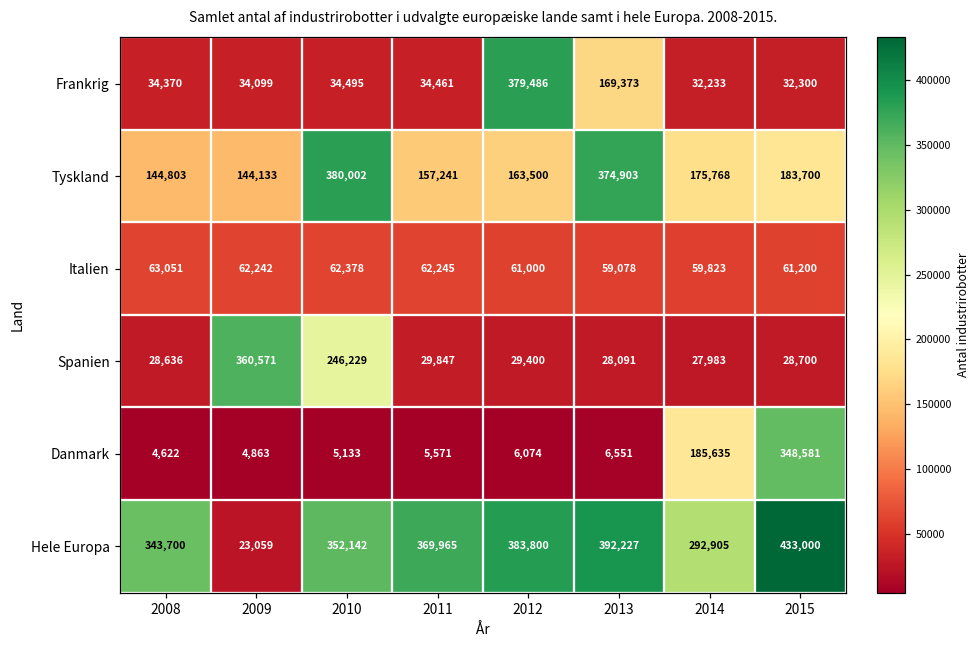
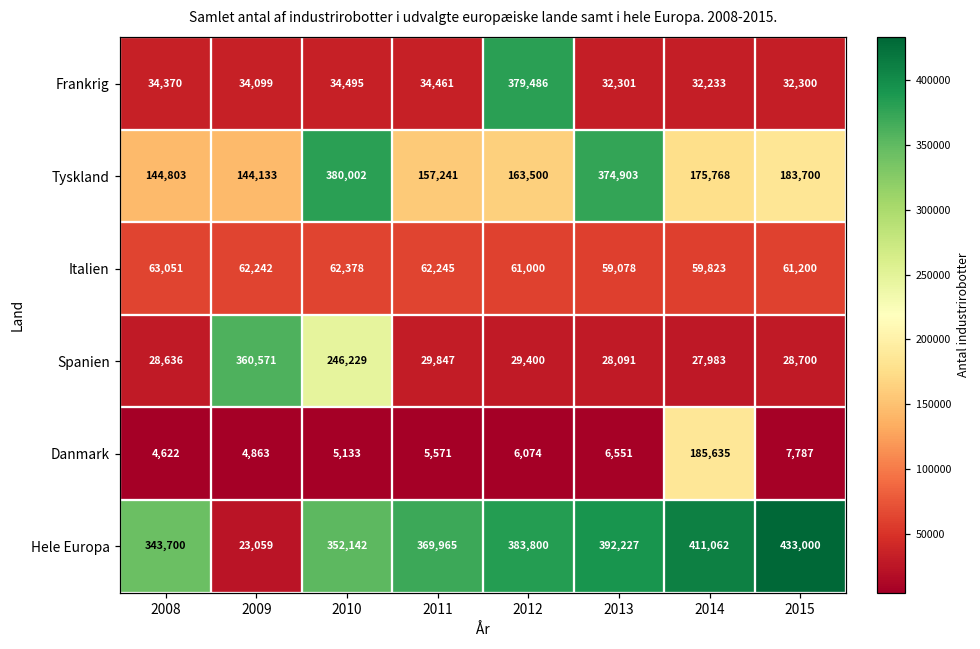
Frankrig, 2013: 169,373 -> 32,301
Danmark, 2015: 348,581 -> 7,787
Hele Europa, 2014: 292,905 -> 411,062
